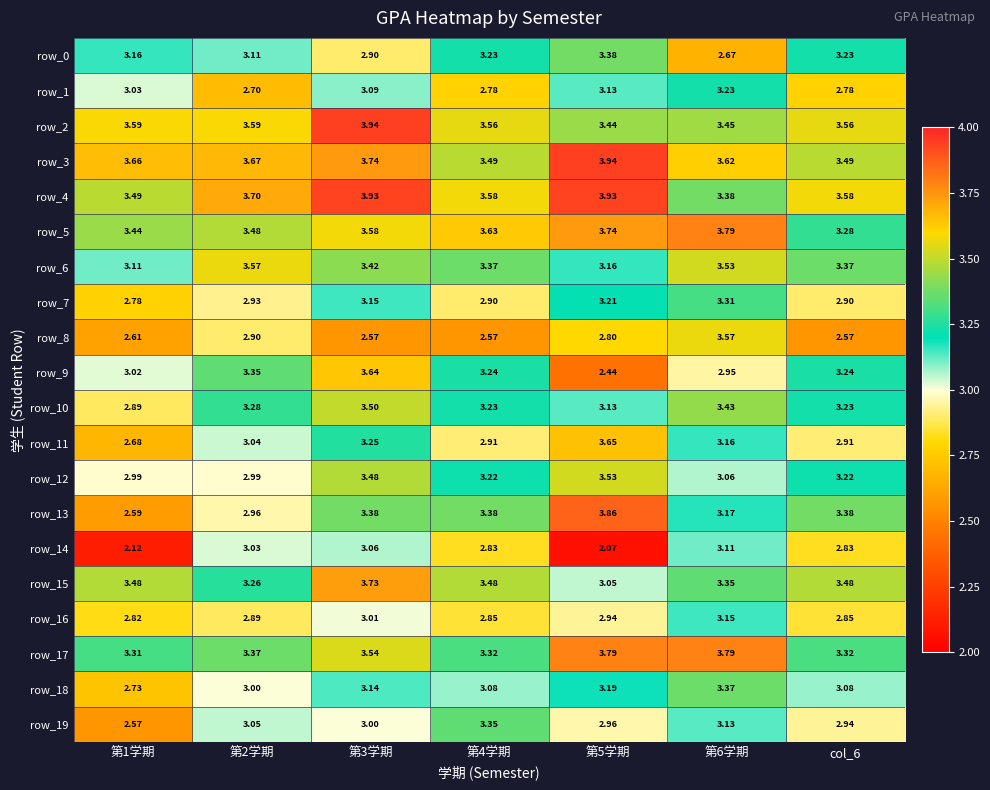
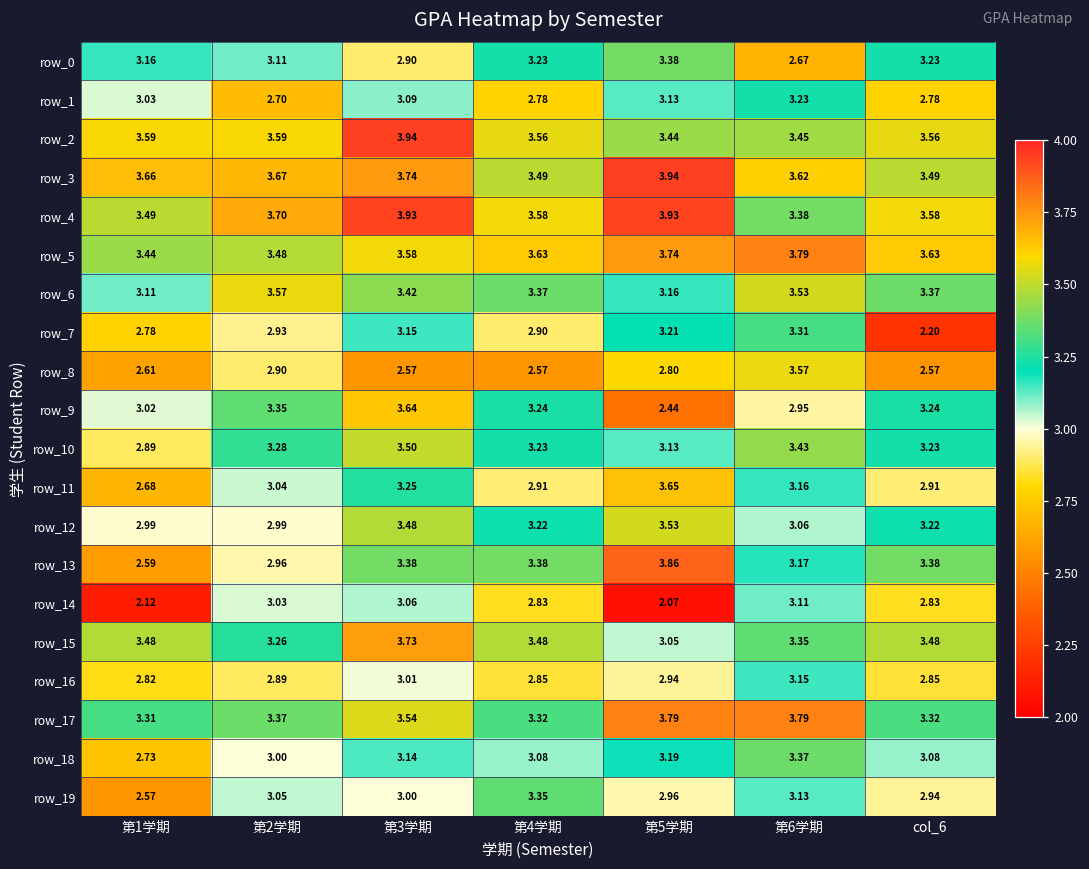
row_5, col_6: 3.28 -> 3.63
row_7, col_6: 2.90 -> 2.20
